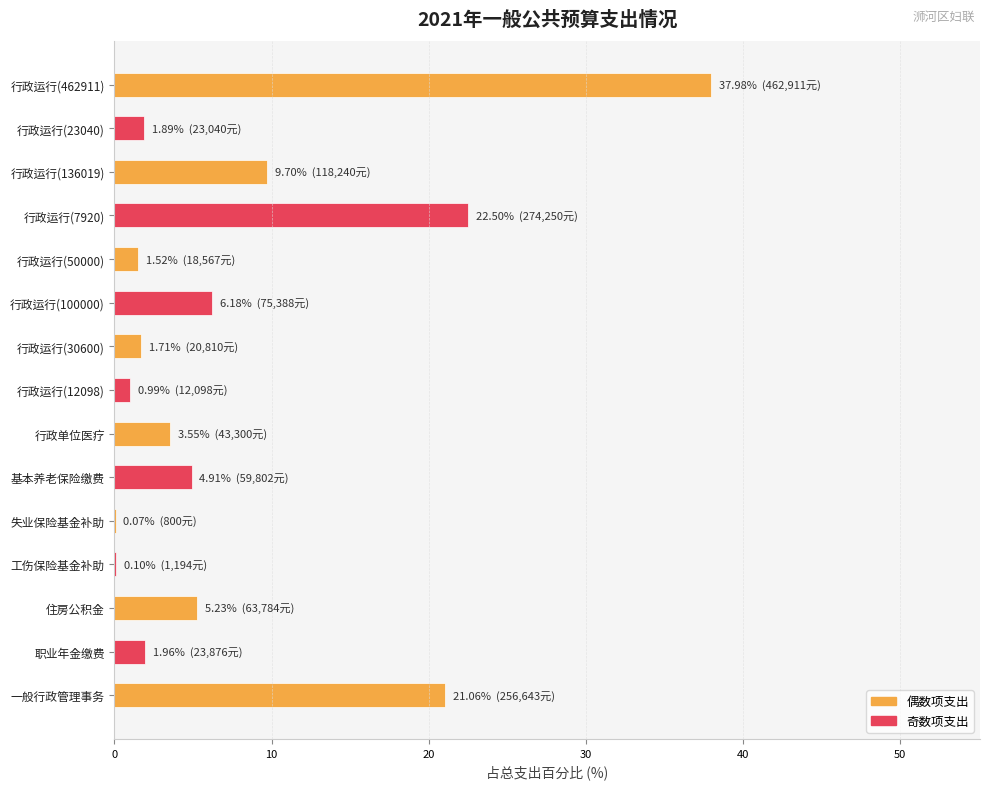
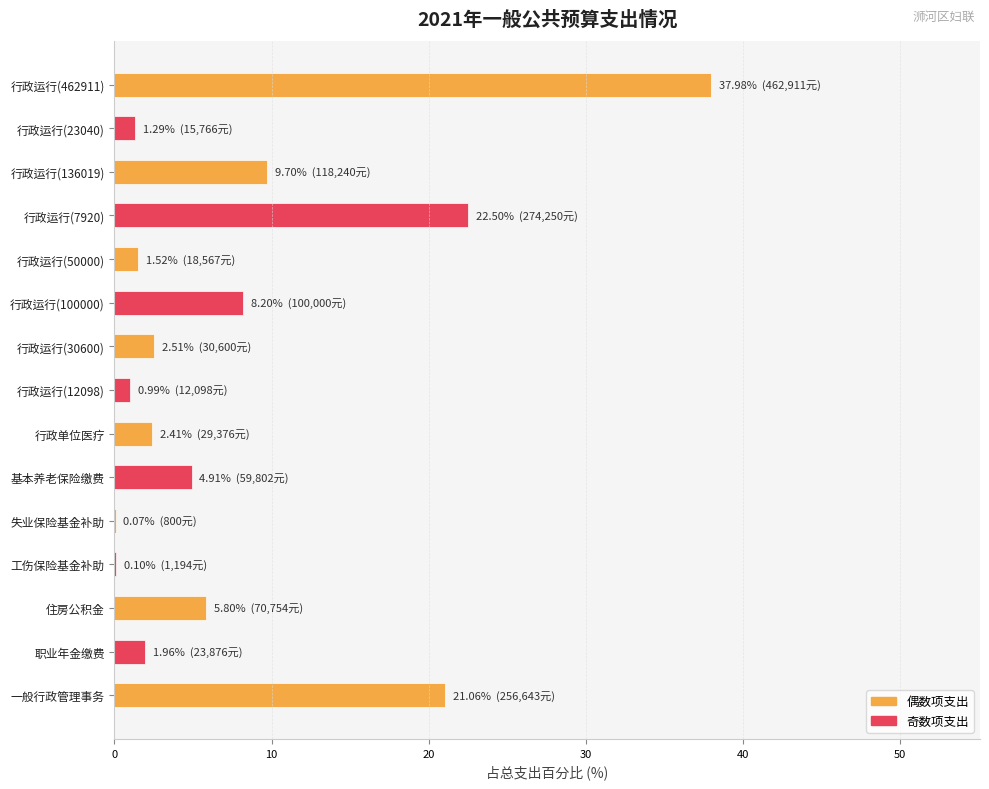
行政运行(23040): 1.89% (23,040元) -> 1.29% (15,766元)
行政运行(100000): 6.18% (75,388元) -> 8.20% (100,000元)
行政运行(30600): 1.71% (20,810元) -> 2.51% (30,600元)
行政单位医疗: 3.55% (43,300元) -> 2.41% (29,376元)
住房公积金: 5.23% (63,784元) -> 5.80% (70,754元)
